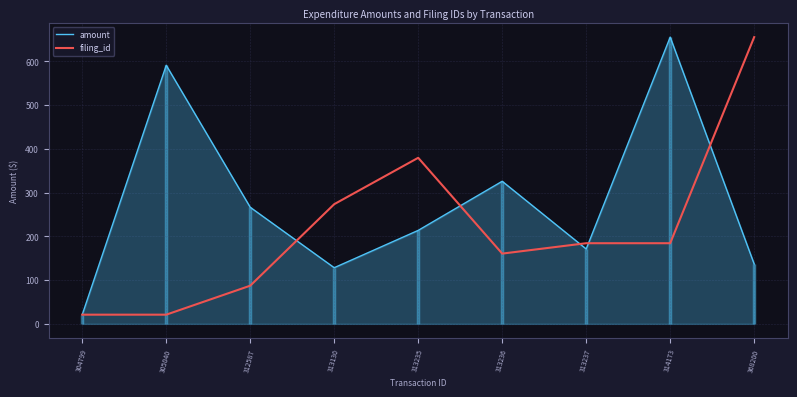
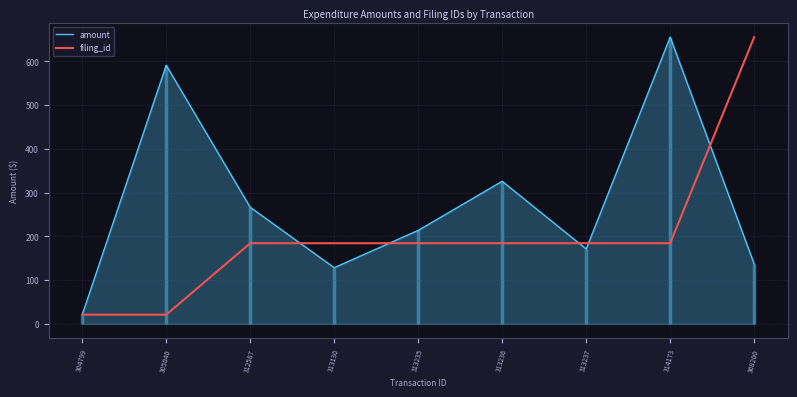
filing_id, 312587: 90 -> 180
filing_id, 313130: 270 -> 180
filing_id, 313235: 380 -> 180
filing_id, 313236: 160 -> 180
